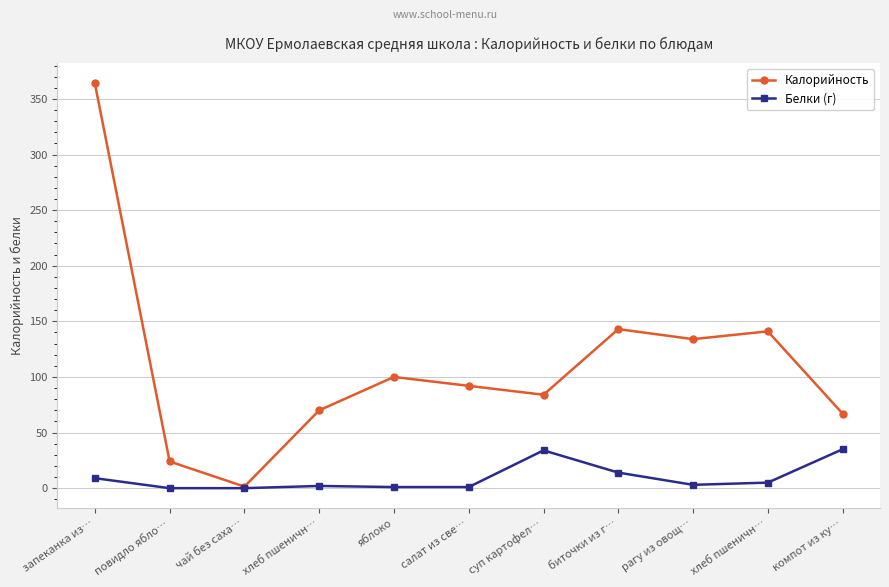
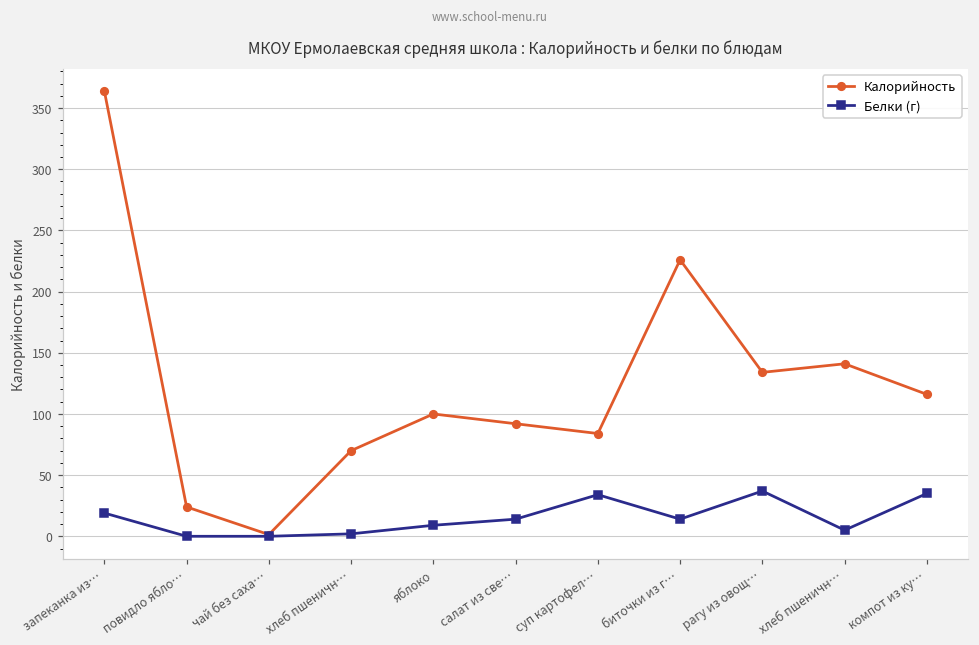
Белки (г), запеканка из…: 9 -> 19
Белки (г), яблоко: 1 -> 9
Белки (г), салат из све…: 1 -> 14
Калорийность, биточки из г…: 143 -> 226
Белки (г), рагу из овощ…: 3 -> 37
Калорийность, компот из ку…: 67 -> 116
